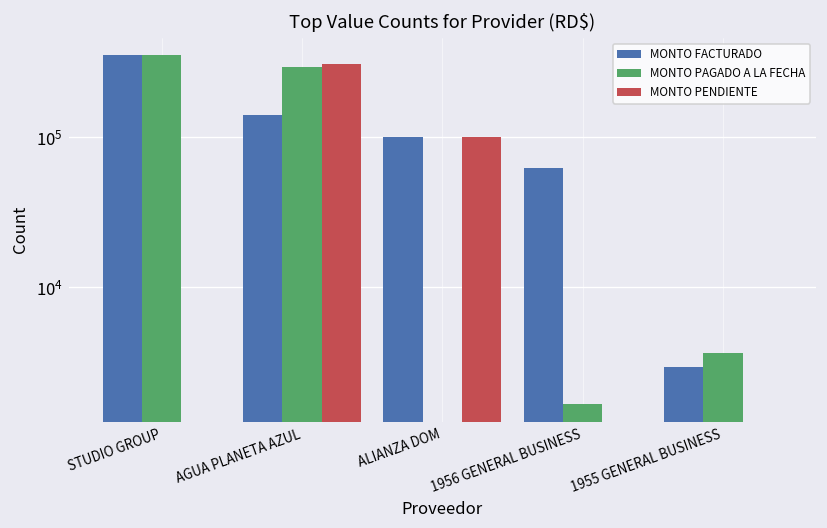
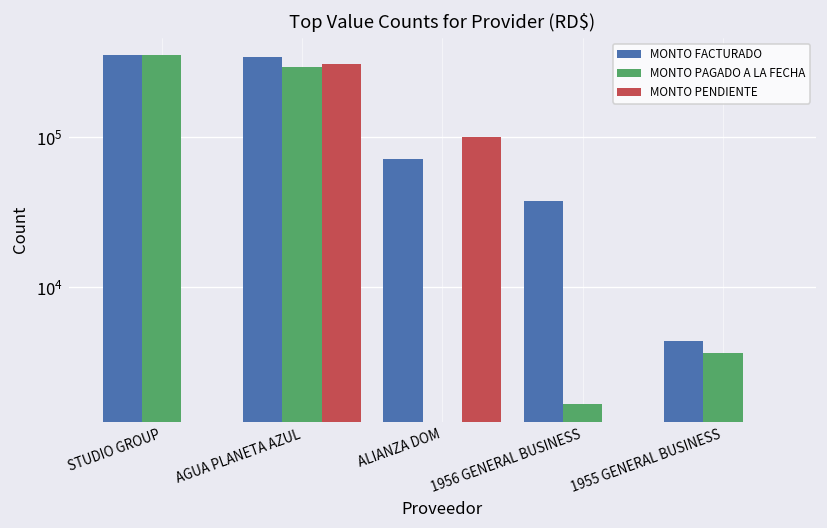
MONTO FACTURADO, AGUA PLANETA AZUL: 140000 -> 350000
MONTO FACTURADO, ALIANZA DOM: 100000 -> 70000
MONTO FACTURADO, 1956 GENERAL BUSINESS: 60000 -> 37000
MONTO FACTURADO, 1955 GENERAL BUSINESS: 2900 -> 4400
